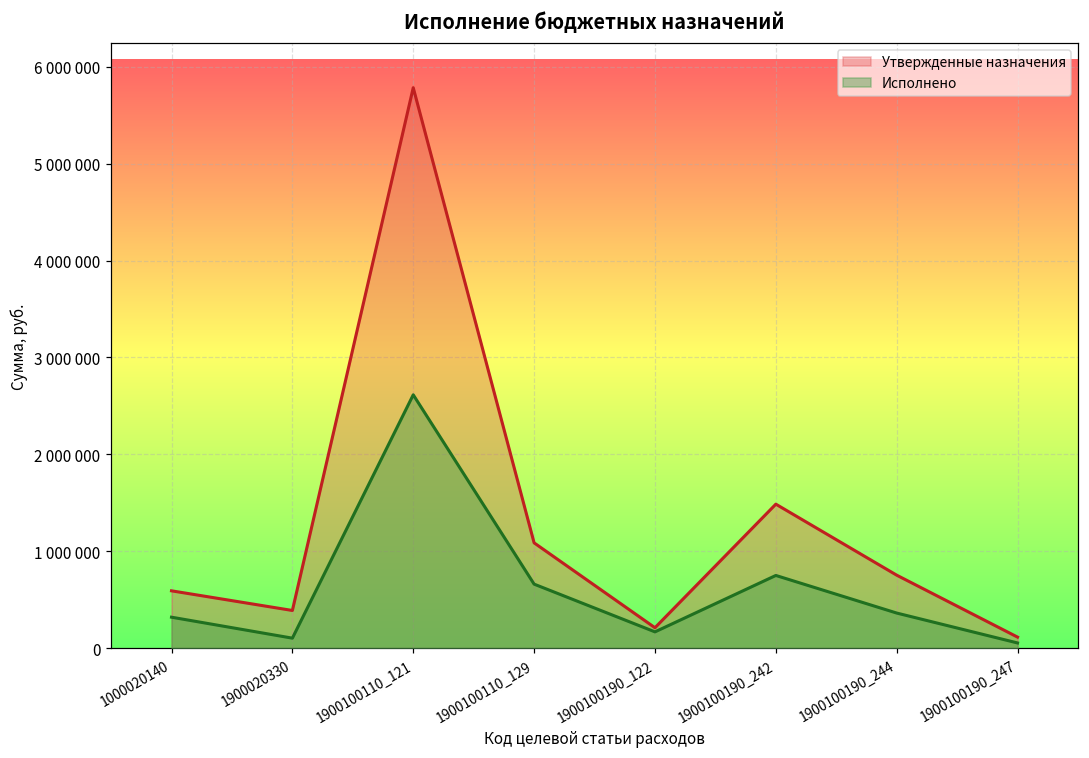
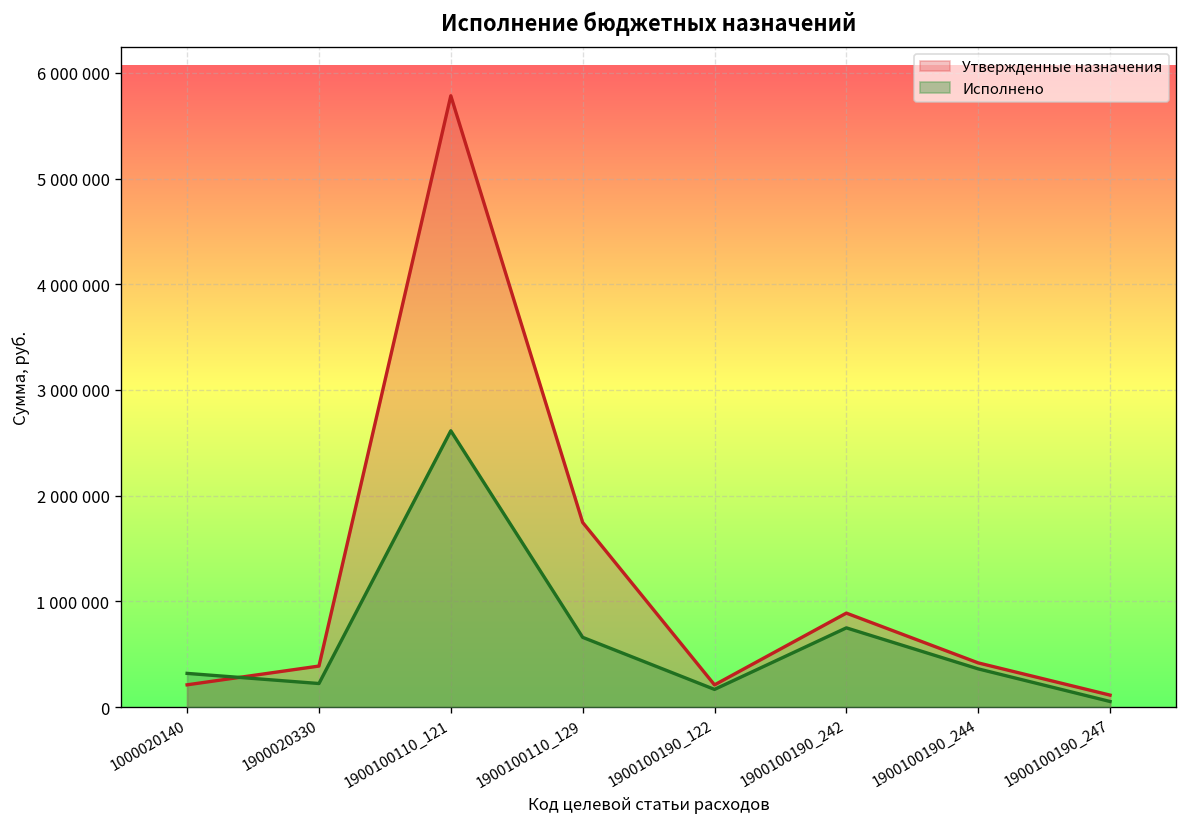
Утвержденные назначения, 1000020140: 600000 -> 200000
Исполнено, 1900020330: 100000 -> 200000
Утвержденные назначения, 1900100110_129: 1100000 -> 1700000
Утвержденные назначения, 1900100190_242: 1500000 -> 900000
Утвержденные назначения, 1900100190_244: 800000 -> 400000
